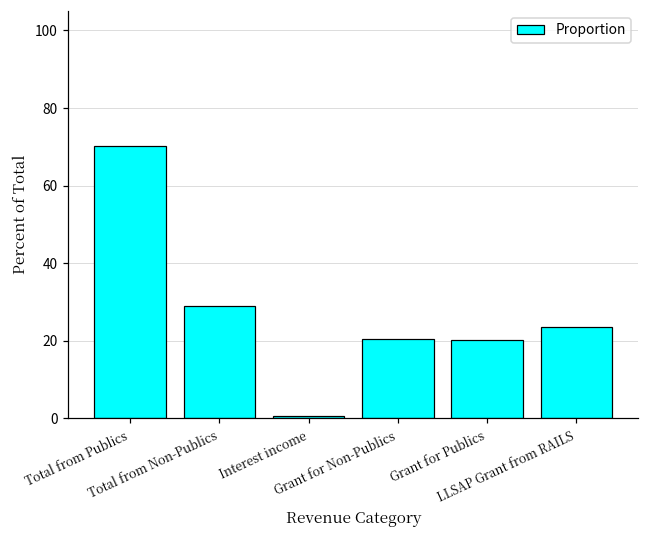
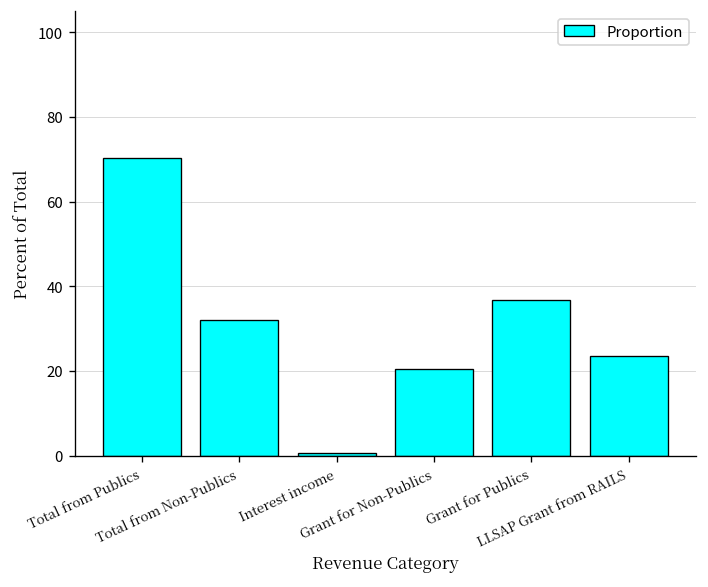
Total from Non-Publics: 29 -> 32
Grant for Publics: 20 -> 37
